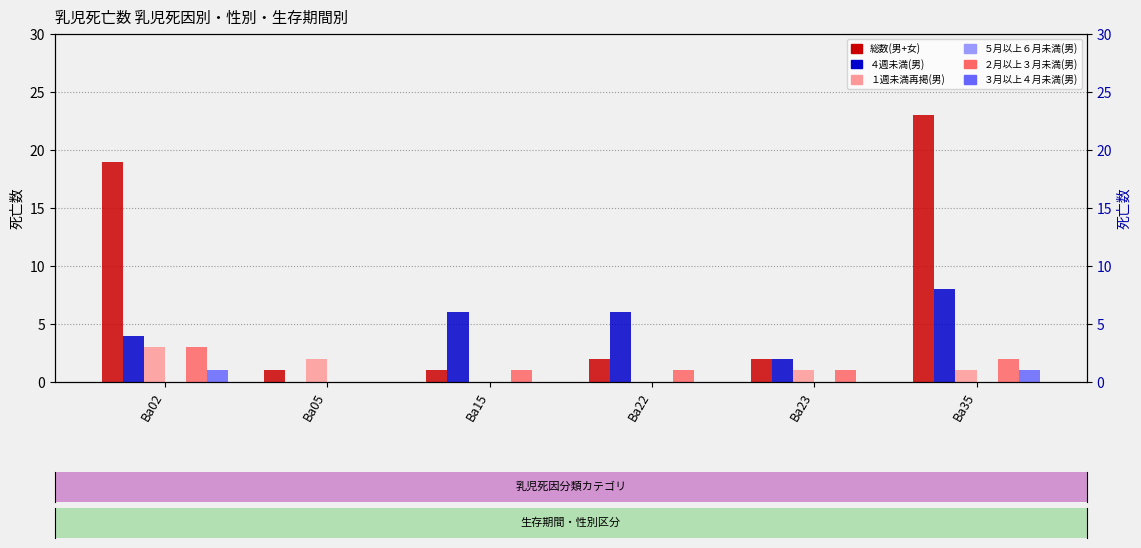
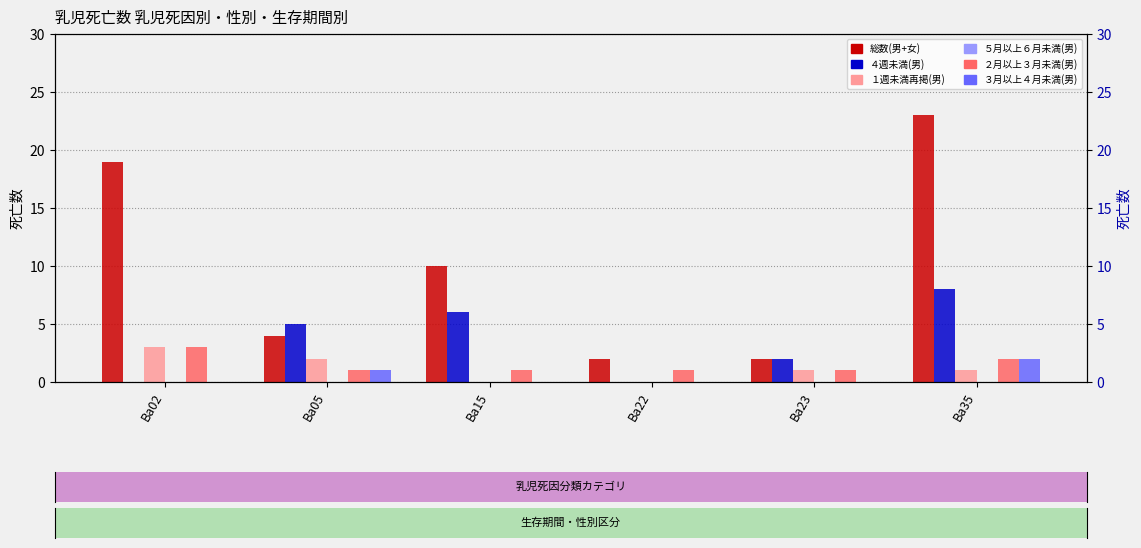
４週未満(男), Ba02: 4 -> 0
３月以上４月未満(男), Ba02: 1 -> 0
総数(男+女), Ba05: 1 -> 4
４週未満(男), Ba05: 0 -> 5
２月以上３月未満(男), Ba05: 0 -> 1
３月以上４月未満(男), Ba05: 0 -> 1
総数(男+女), Ba15: 1 -> 10
４週未満(男), Ba22: 6 -> 0
３月以上４月未満(男), Ba35: 1 -> 2
